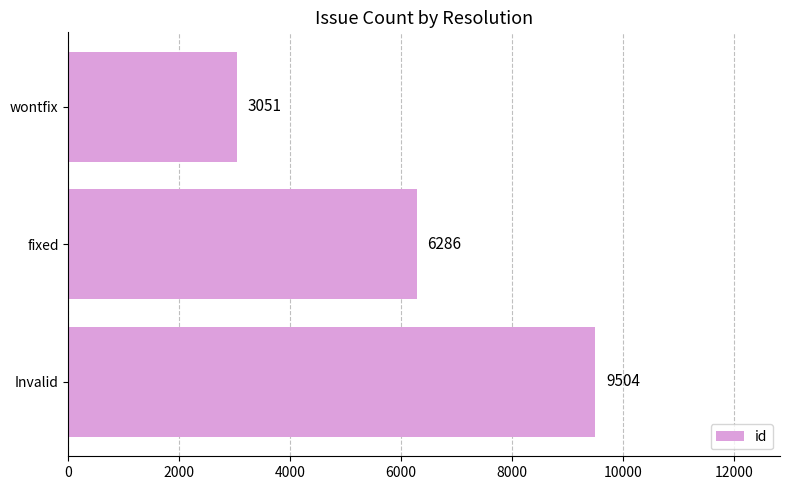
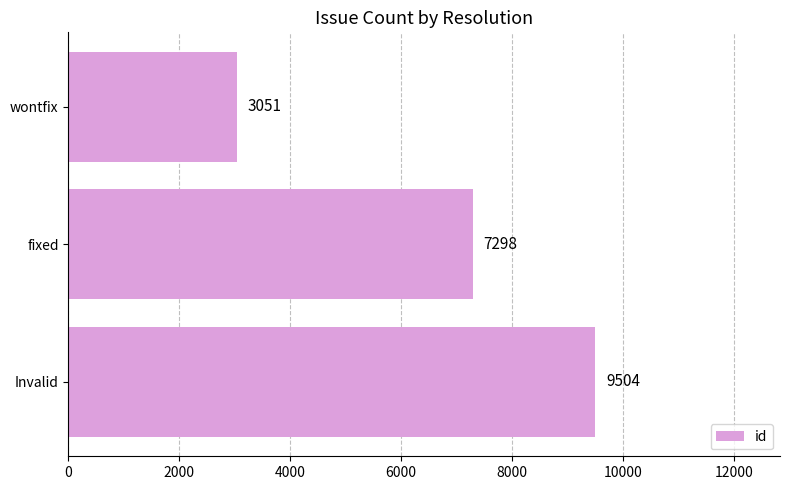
fixed: 6286 -> 7298
